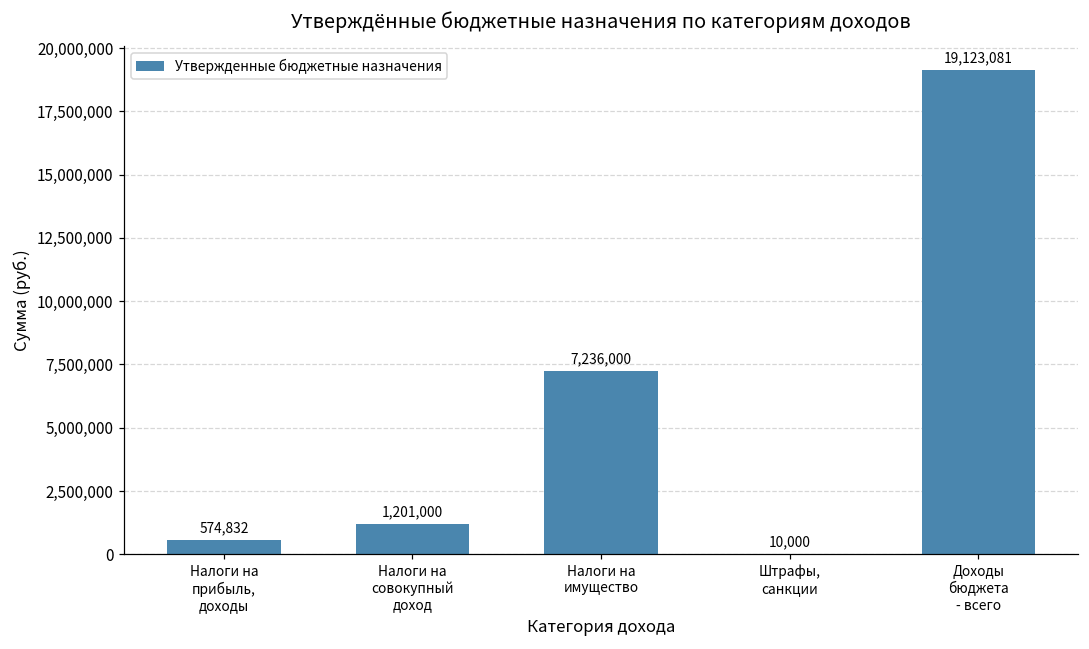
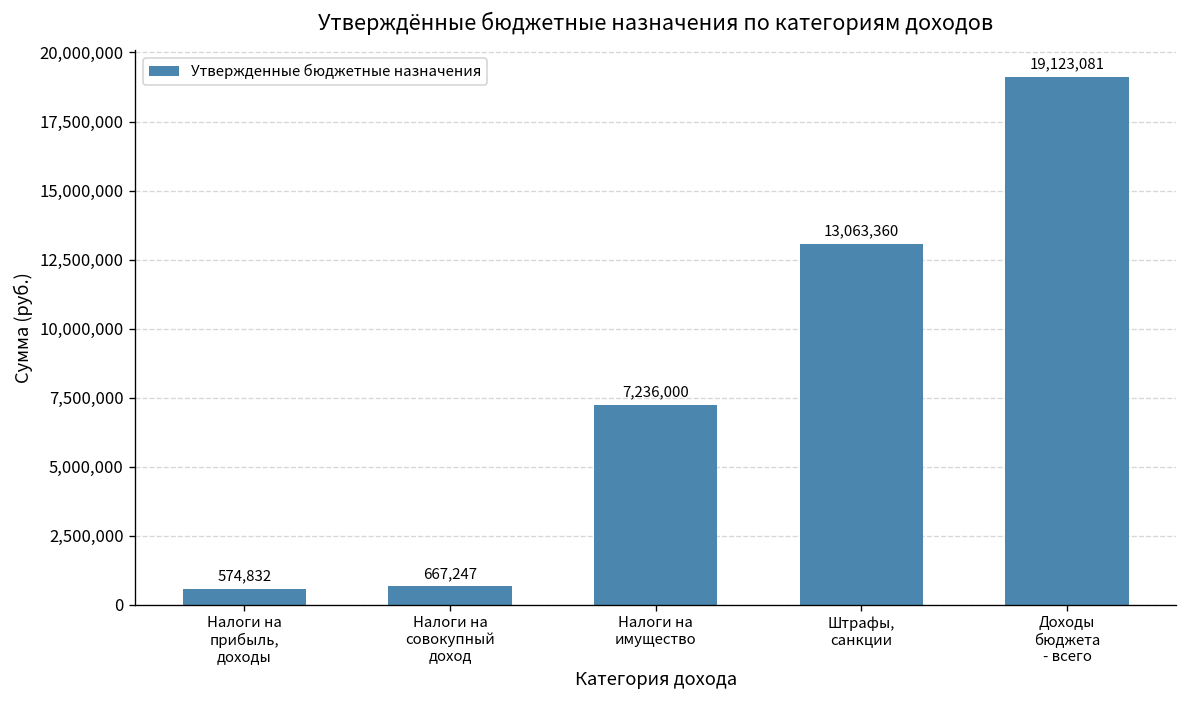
Налоги на совокупный доход: 1,201,000 -> 667,247
Штрафы, санкции: 10,000 -> 13,063,360
